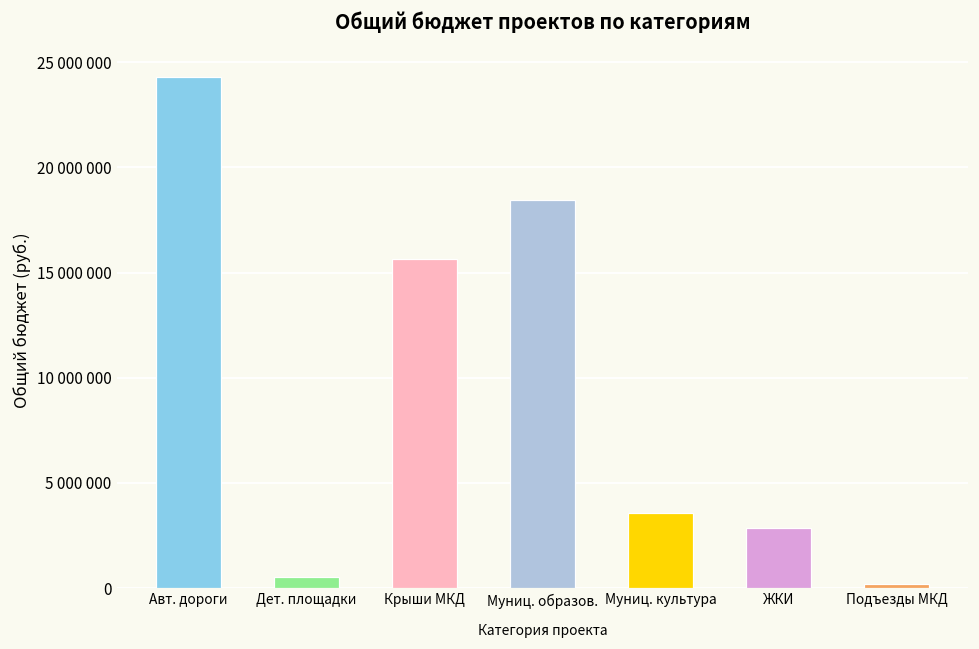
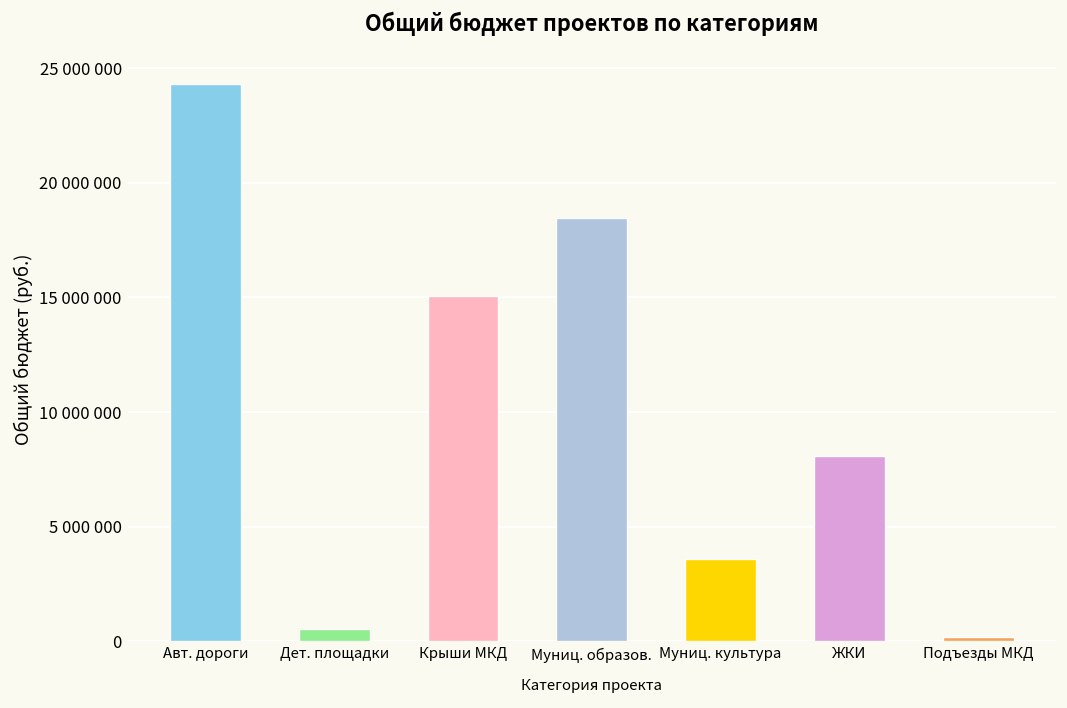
Крыши МКД: 15700000 -> 15100000
ЖКИ: 2800000 -> 8100000
